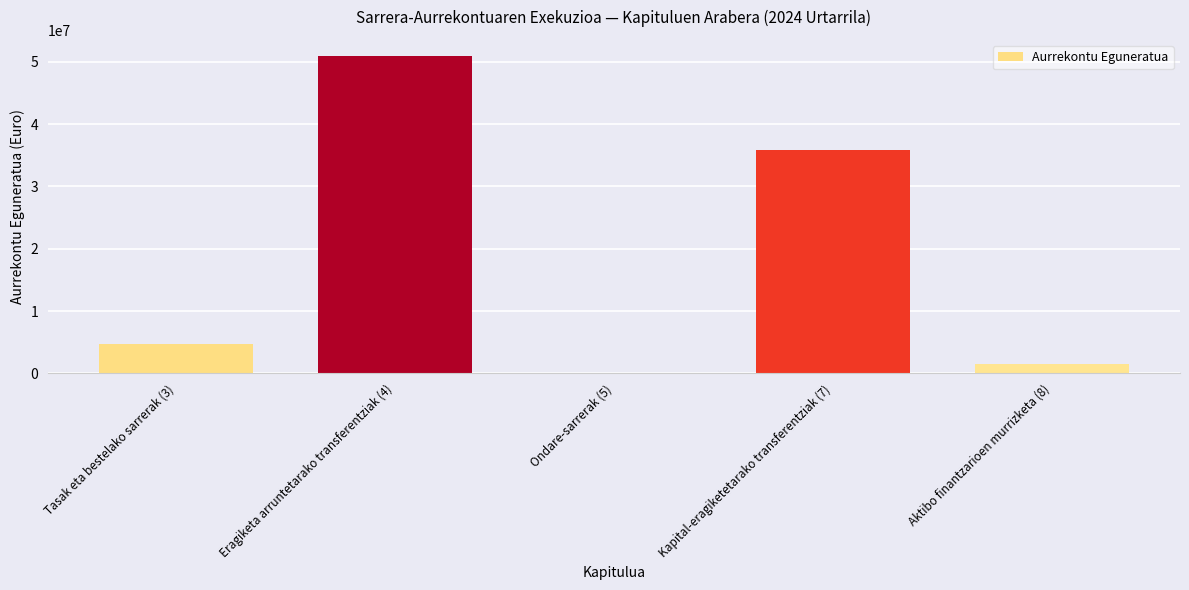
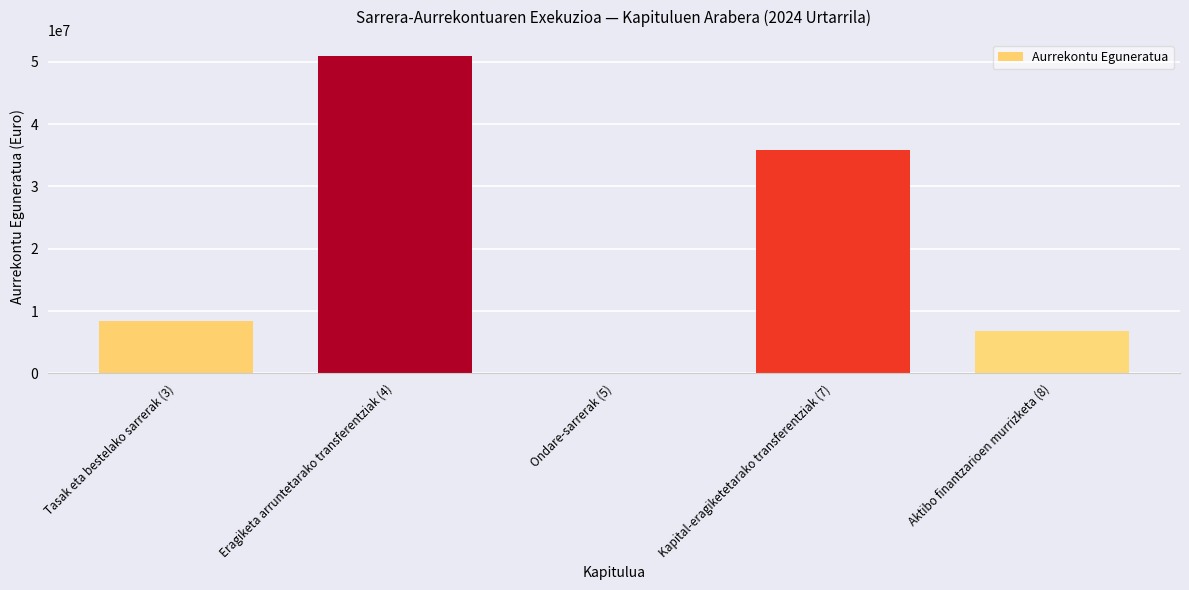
Tasak eta bestelako sarrerak (3): 5000000 -> 8000000
Aktibo finantzarioen murrizketa (8): 2000000 -> 7000000
